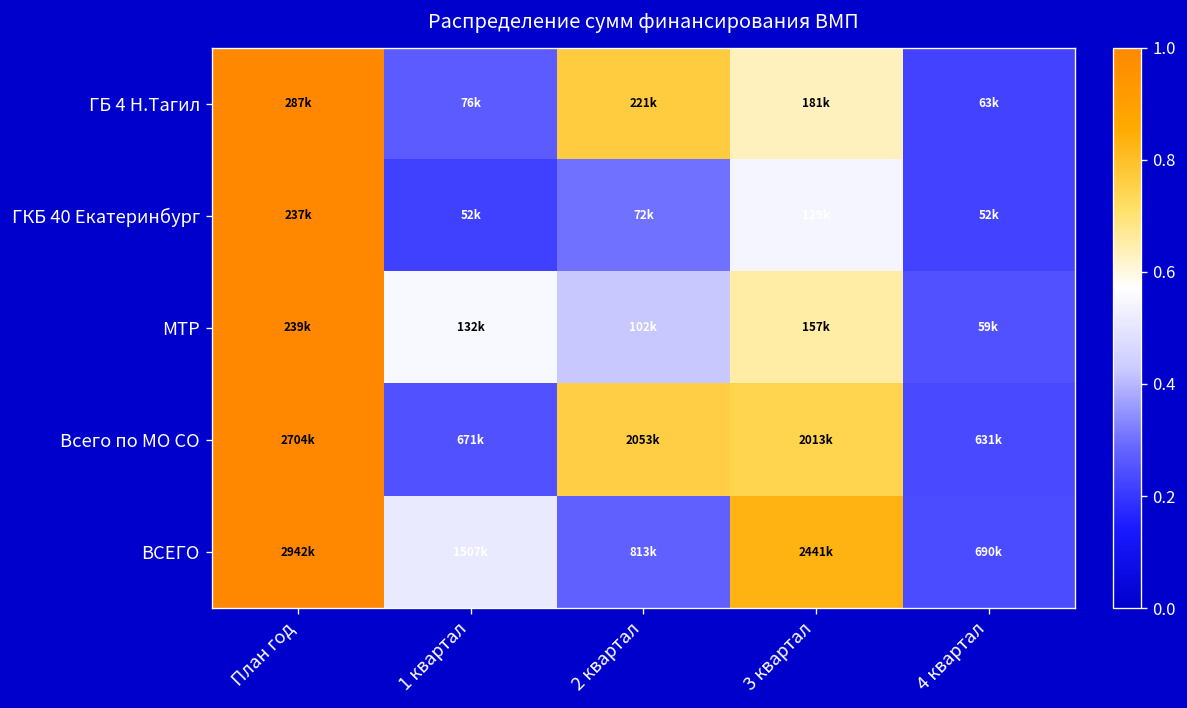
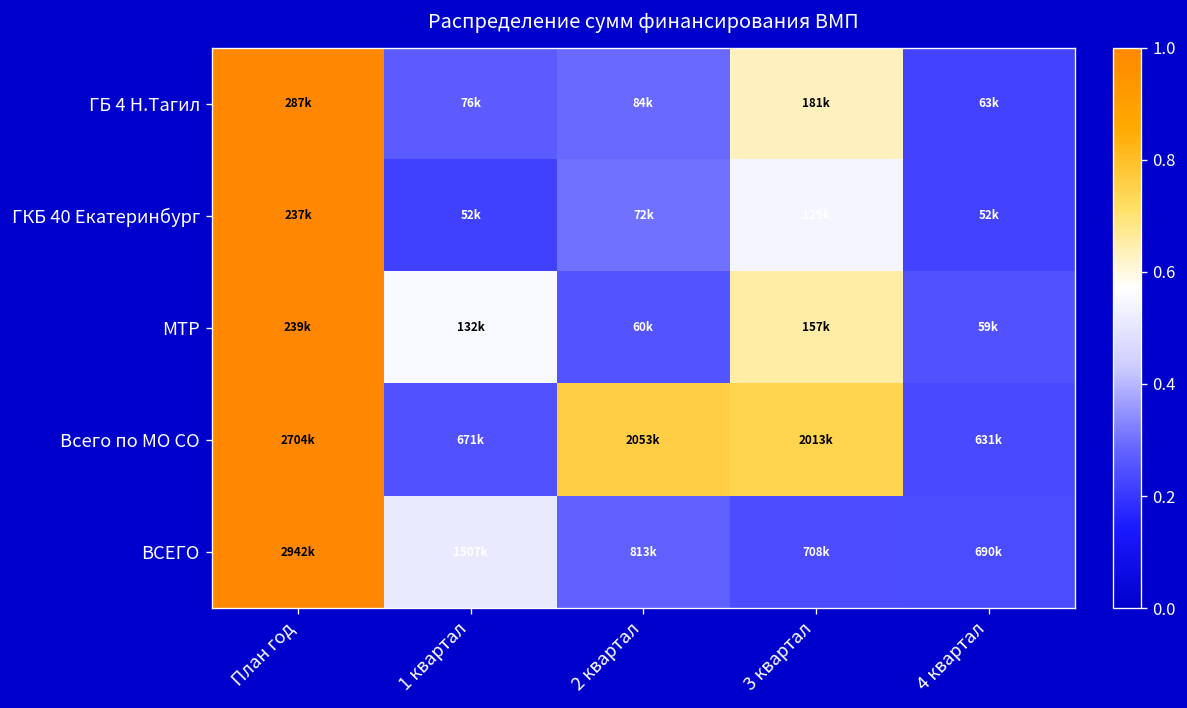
ГБ 4 Н.Тагил, 2 квартал: 221k -> 84k
МТР, 2 квартал: 102k -> 60k
ВСЕГО, 3 квартал: 2441k -> 708k
